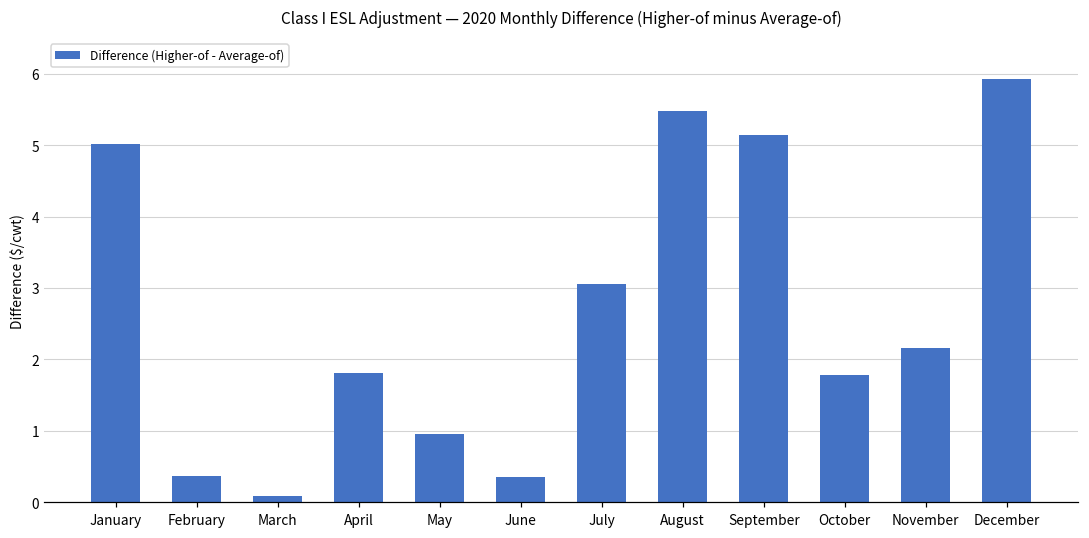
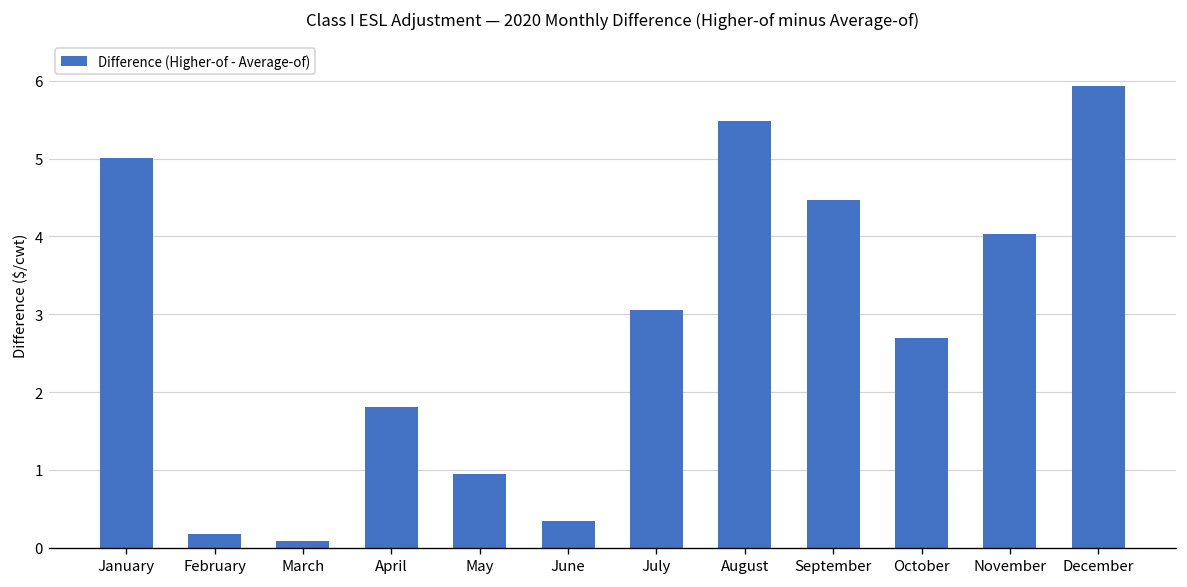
February: 0.4 -> 0.2
September: 5.2 -> 4.5
October: 1.8 -> 2.7
November: 2.2 -> 4.0
